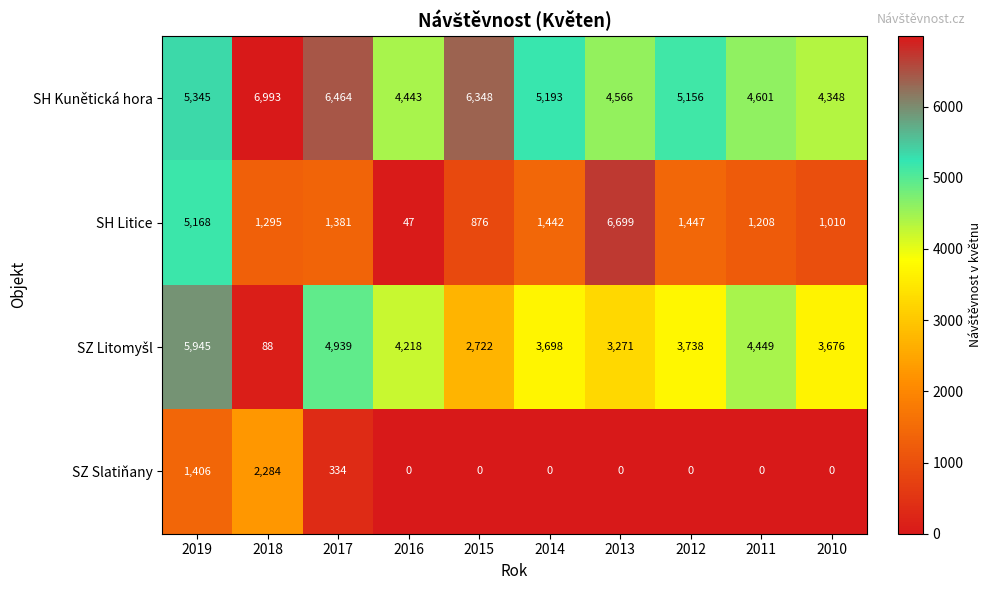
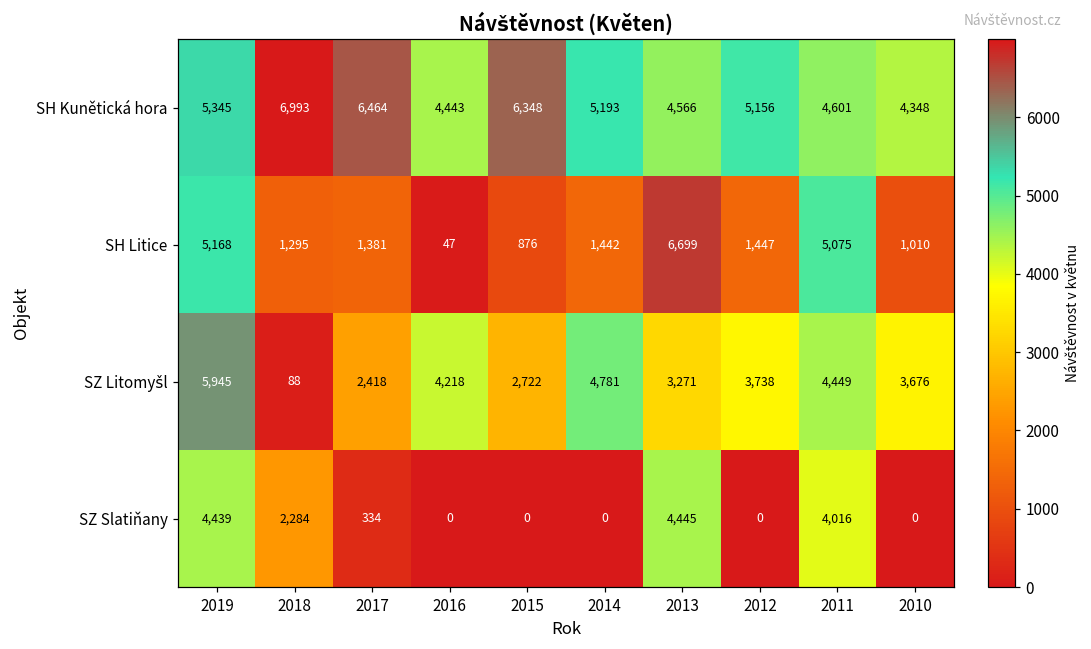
SH Litice, 2011: 1,208 -> 5,075
SZ Litomyšl, 2017: 4,939 -> 2,418
SZ Litomyšl, 2014: 3,698 -> 4,781
SZ Slatiňany, 2019: 1,406 -> 4,439
SZ Slatiňany, 2013: 0 -> 4,445
SZ Slatiňany, 2011: 0 -> 4,016
